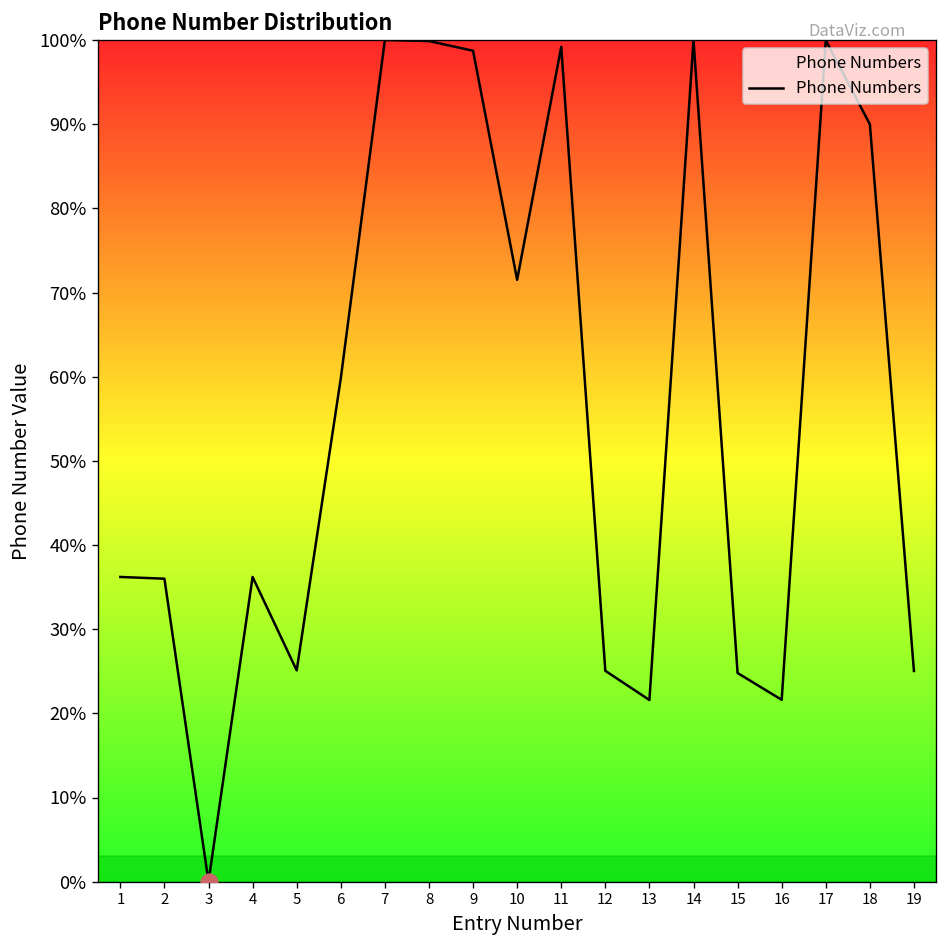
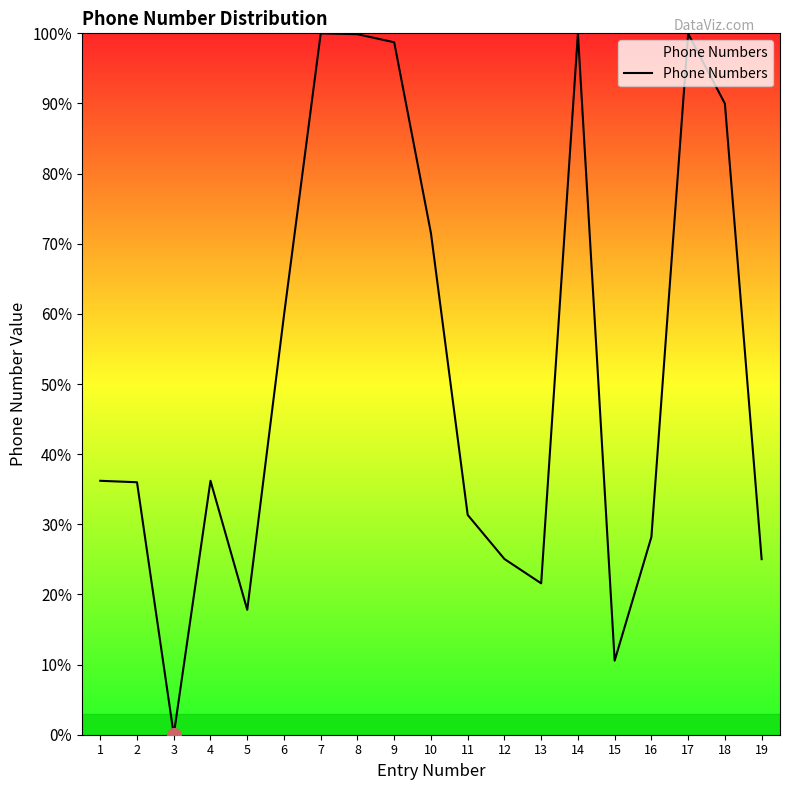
Phone Numbers, 5: 25% -> 18%
Phone Numbers, 11: 99% -> 31%
Phone Numbers, 15: 25% -> 11%
Phone Numbers, 16: 22% -> 28%
